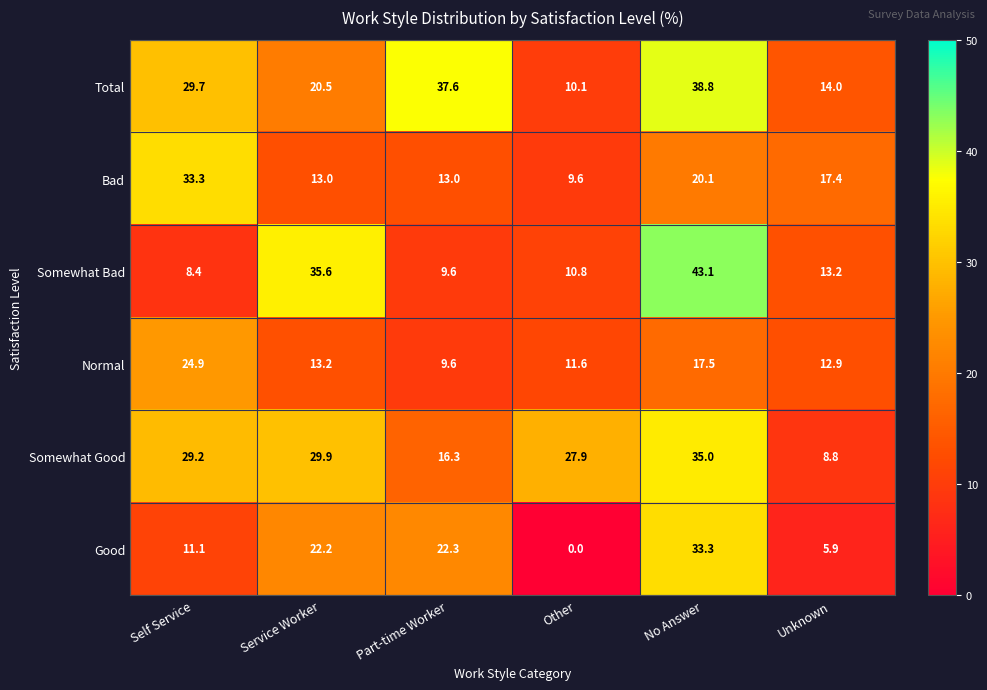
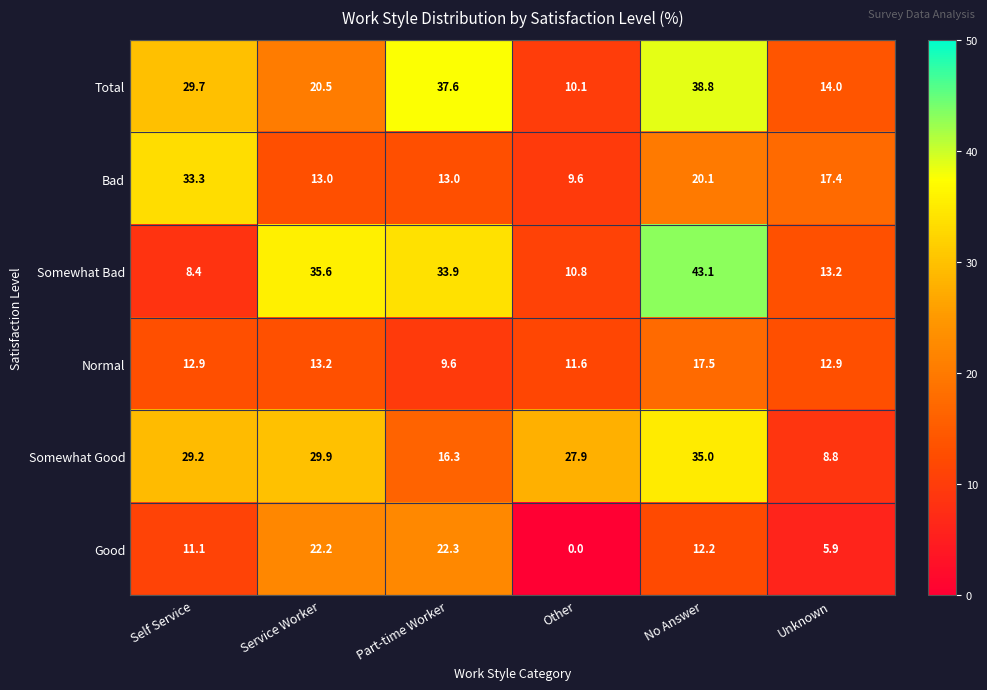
Somewhat Bad, Part-time Worker: 9.6 -> 33.9
Normal, Self Service: 24.9 -> 12.9
Good, No Answer: 33.3 -> 12.2
